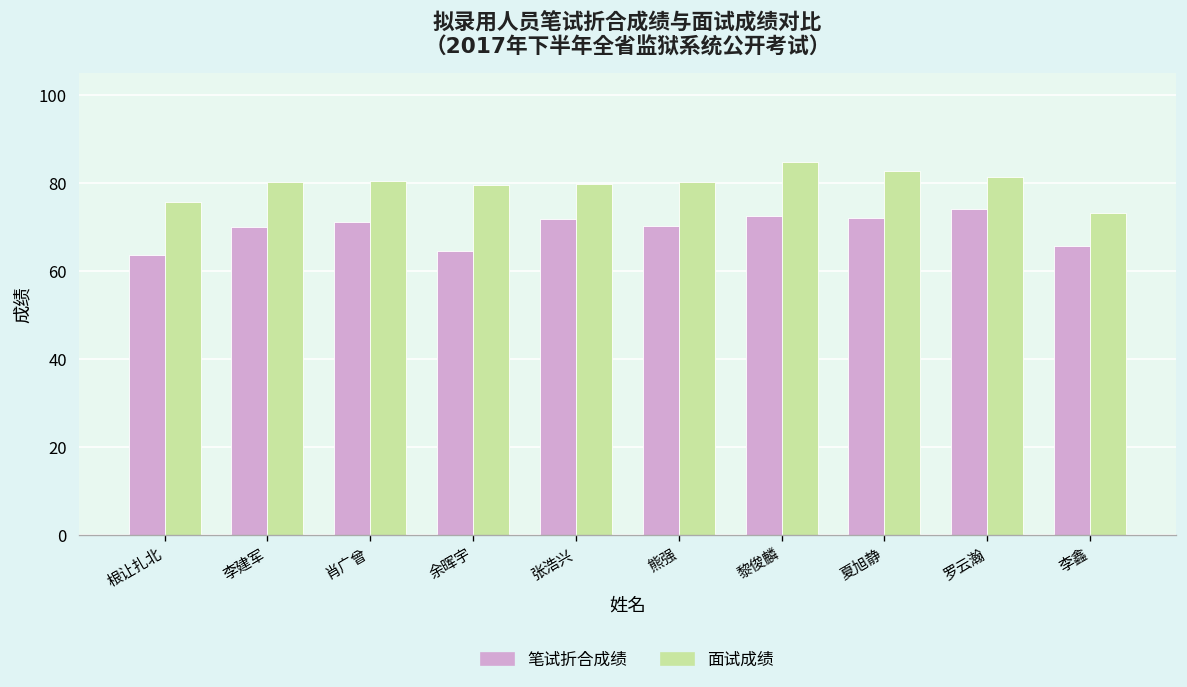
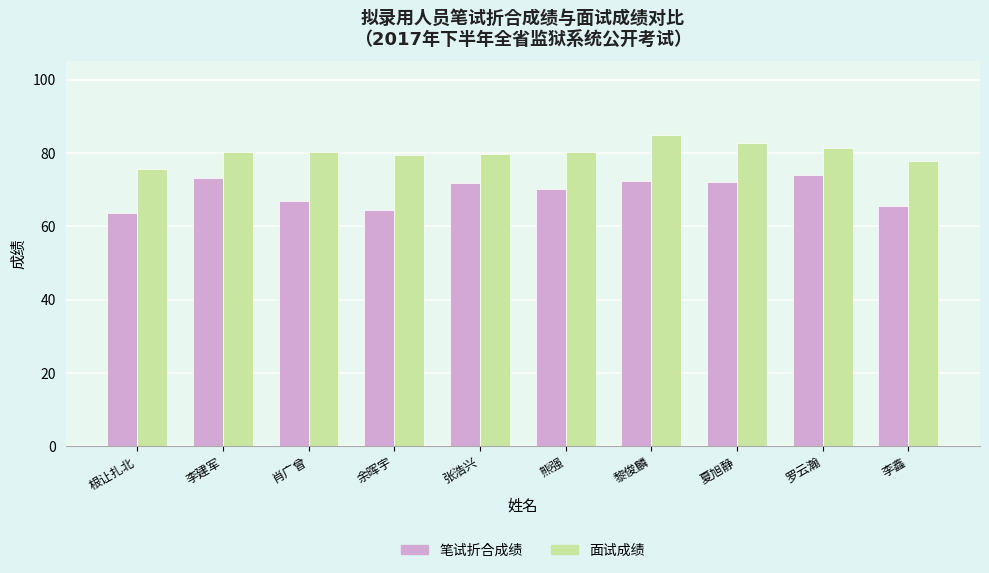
笔试折合成绩, 李建军: 70 -> 73
笔试折合成绩, 肖广曾: 71 -> 67
面试成绩, 李鑫: 73 -> 78
